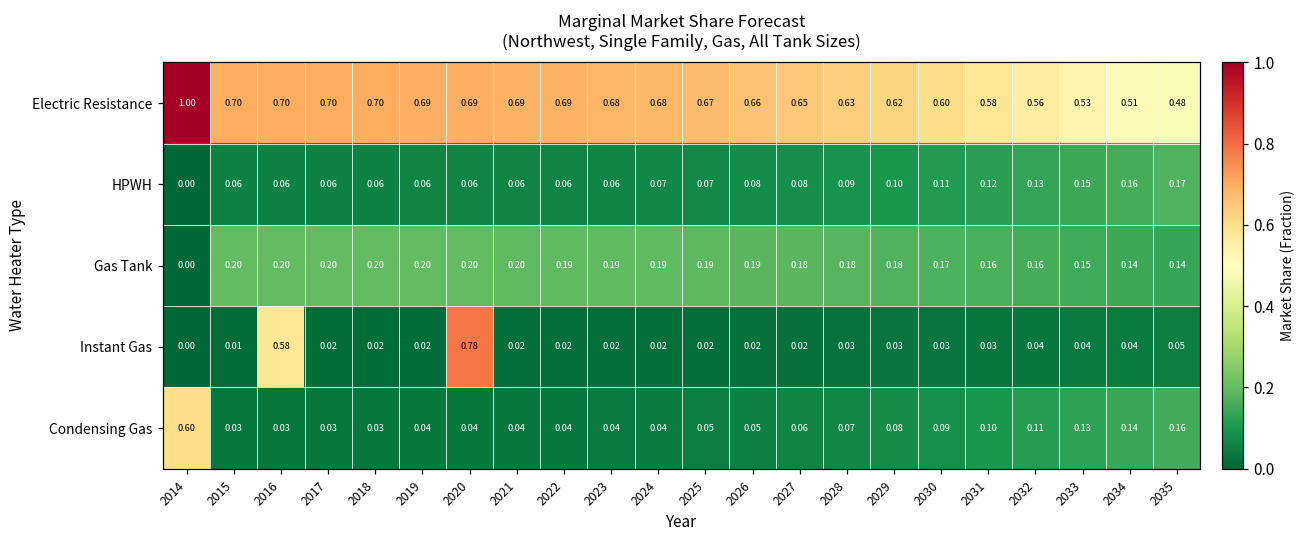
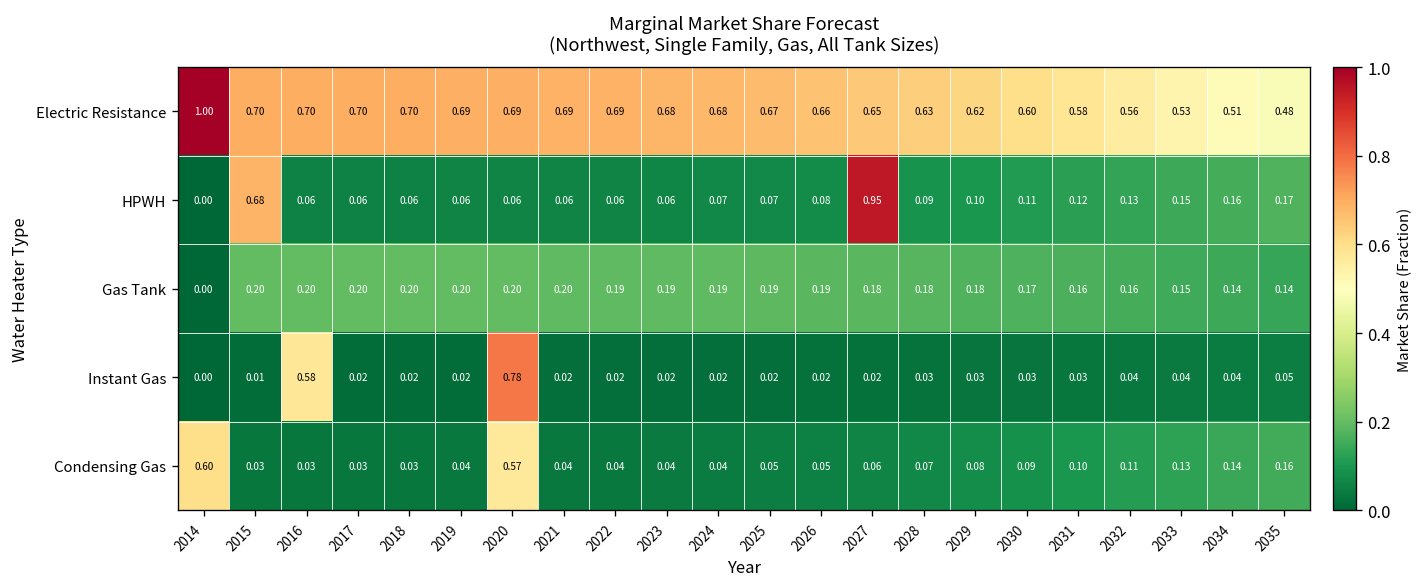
HPWH, 2015: 0.06 -> 0.68
HPWH, 2027: 0.08 -> 0.95
Condensing Gas, 2020: 0.04 -> 0.57
